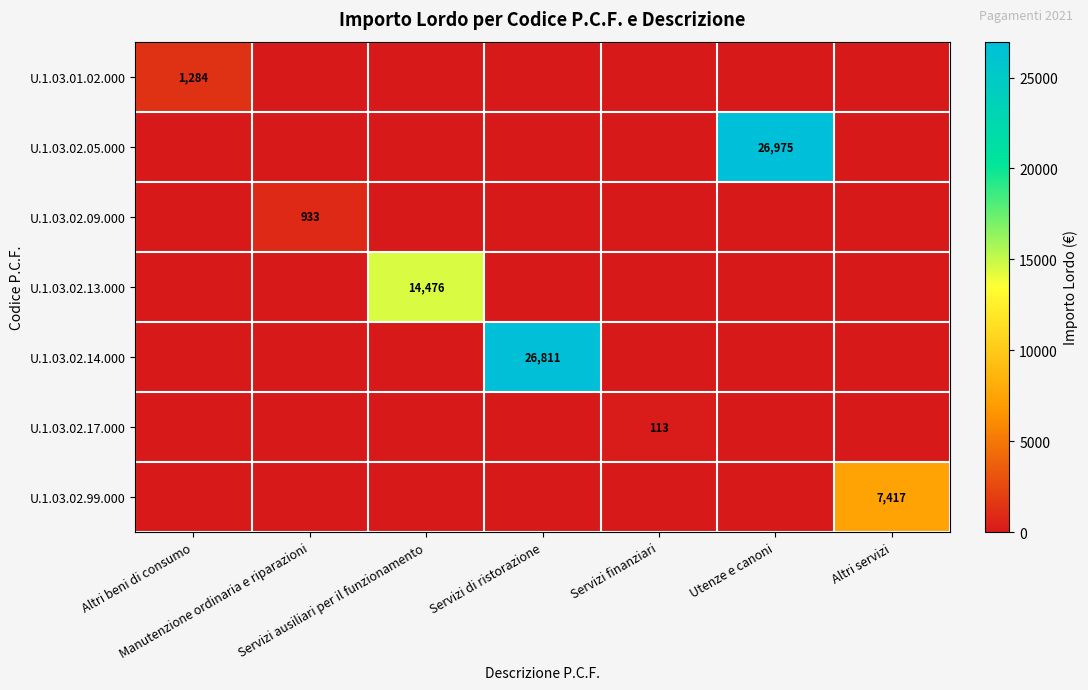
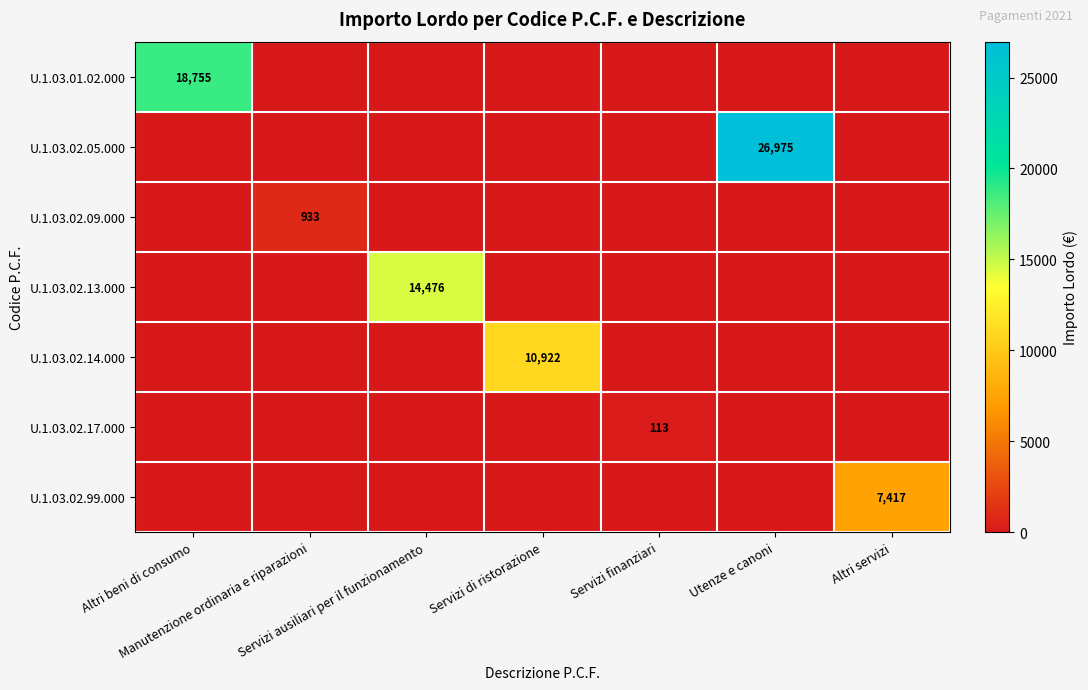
U.1.03.01.02.000, Altri beni di consumo: 1,284 -> 18,755
U.1.03.02.14.000, Servizi di ristorazione: 26,811 -> 10,922
